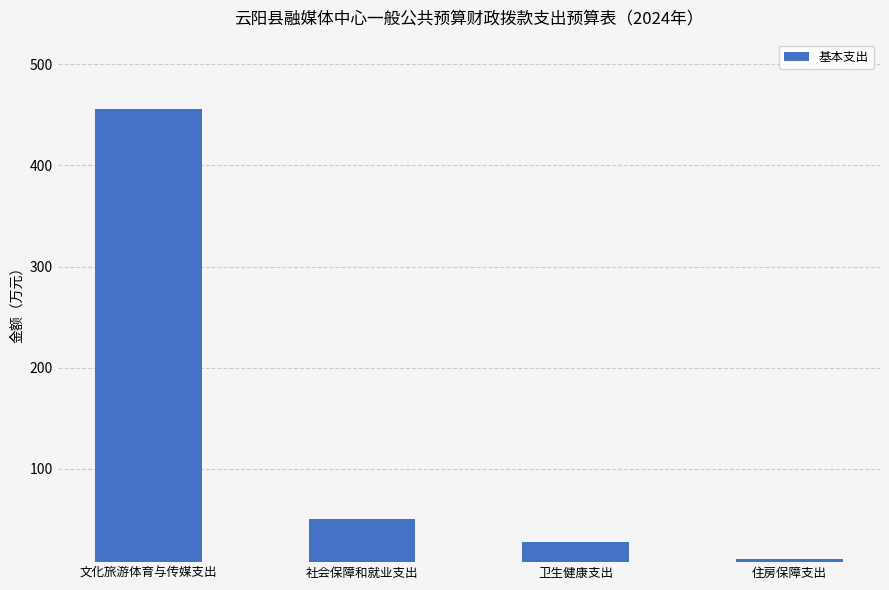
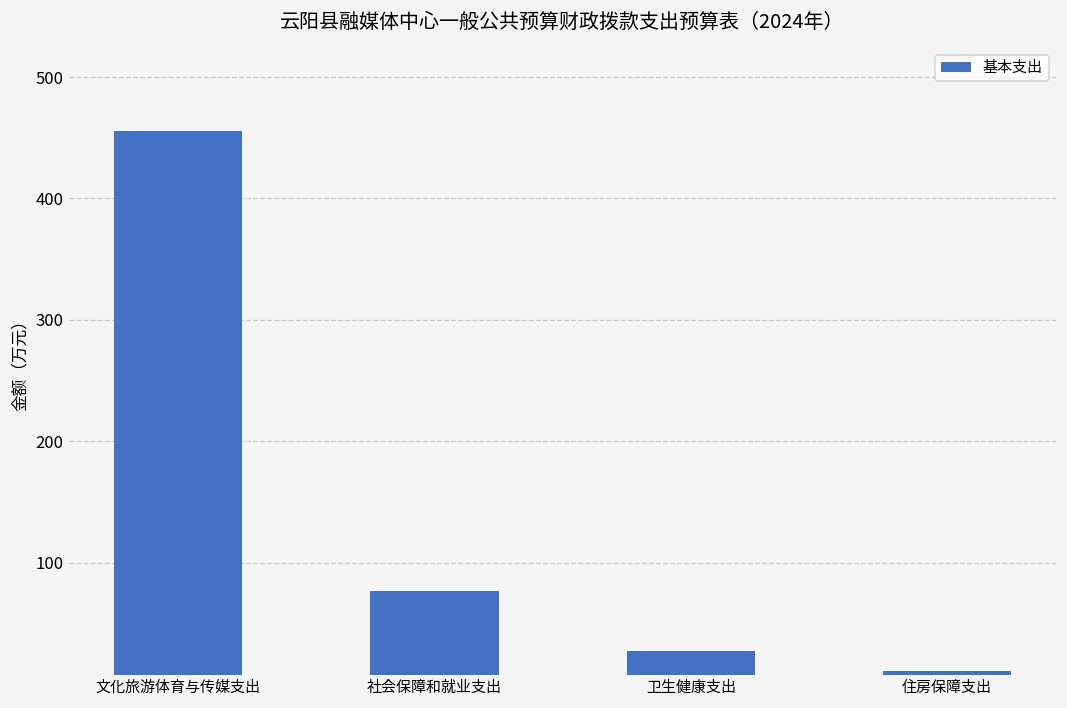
社会保障和就业支出: 50 -> 76
